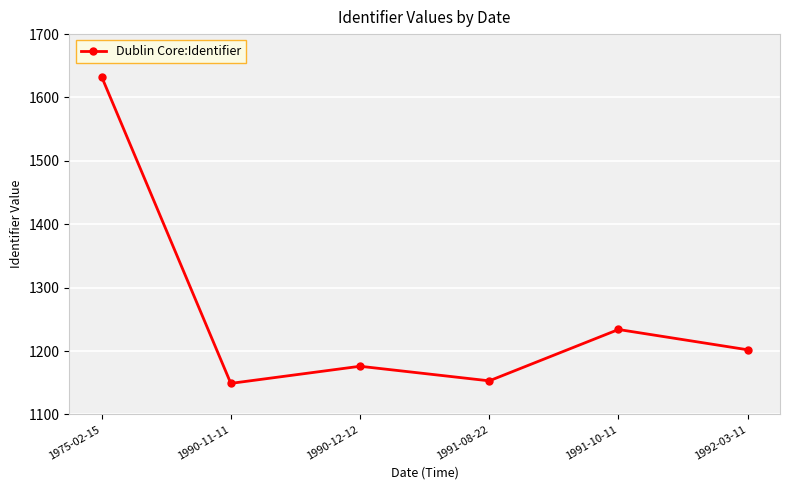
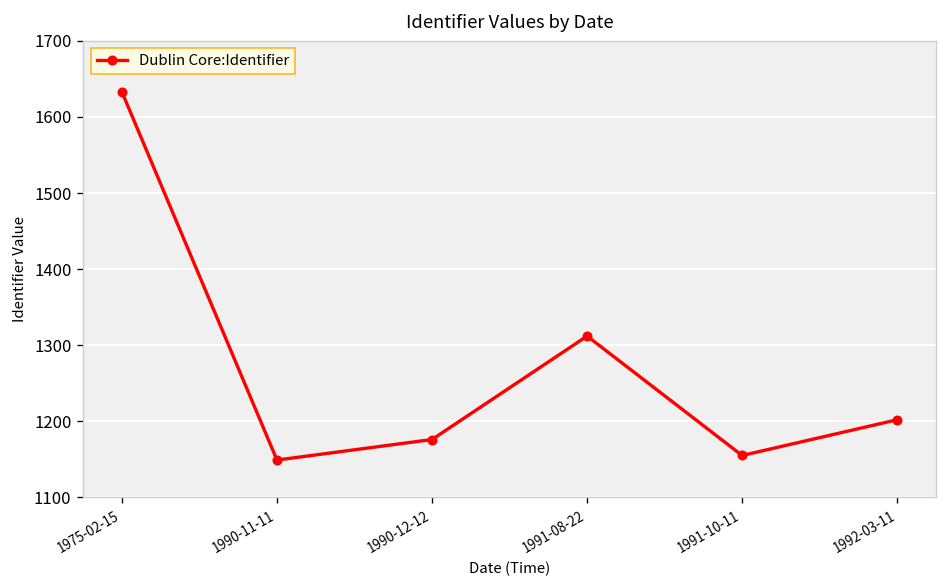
1991-08-22: 1150 -> 1310
1991-10-11: 1230 -> 1160
